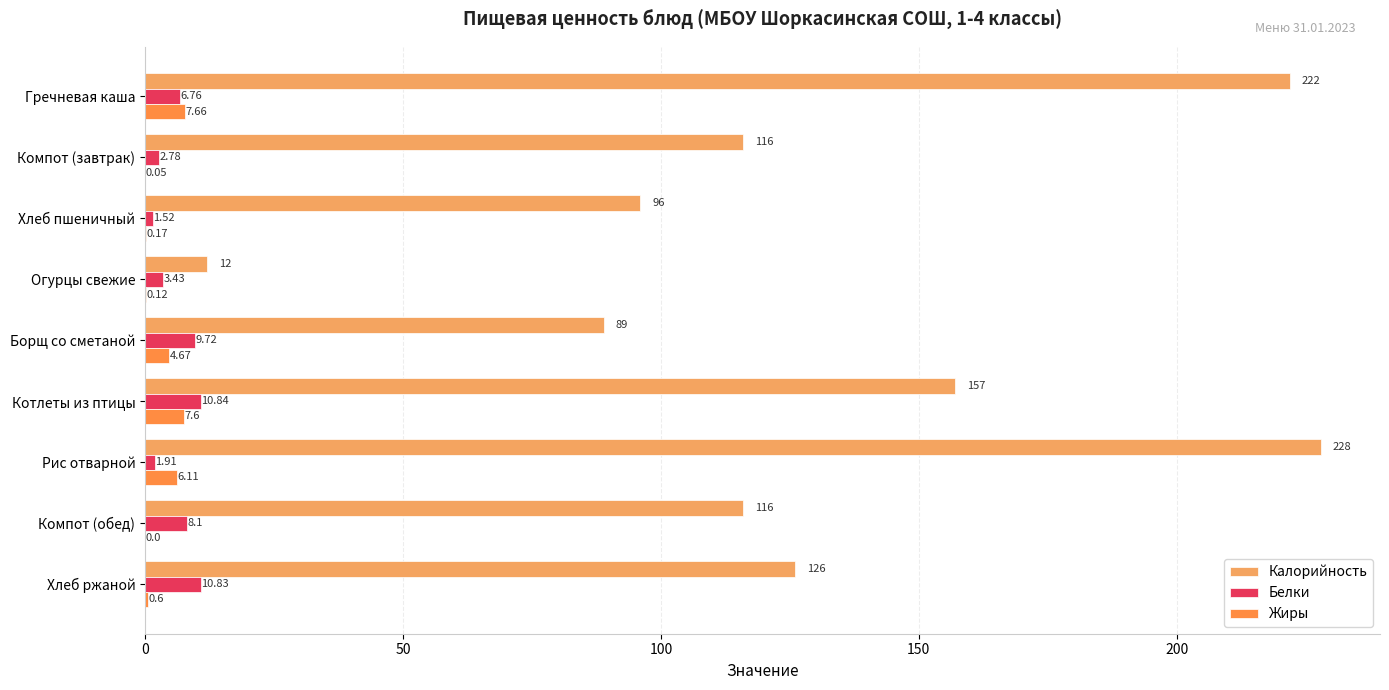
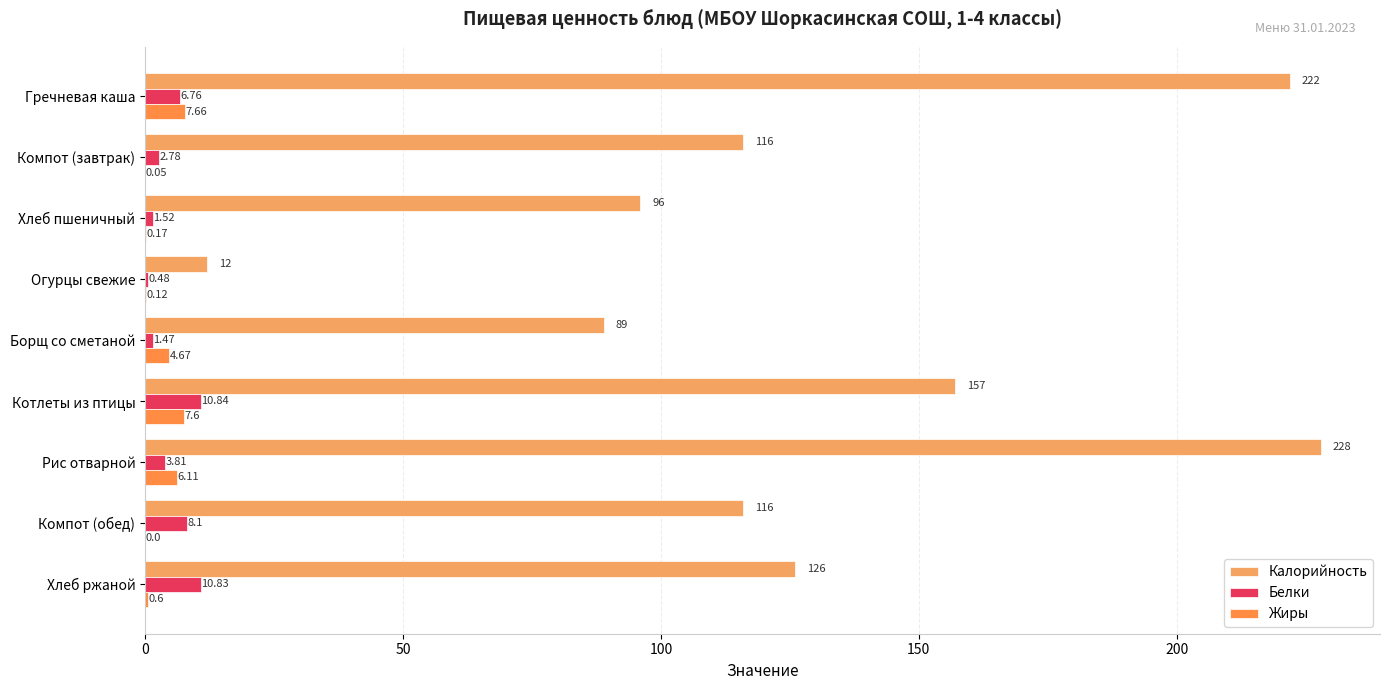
Белки, Огурцы свежие: 3.43 -> 0.48
Белки, Борщ со сметаной: 9.72 -> 1.47
Белки, Рис отварной: 1.91 -> 3.81
